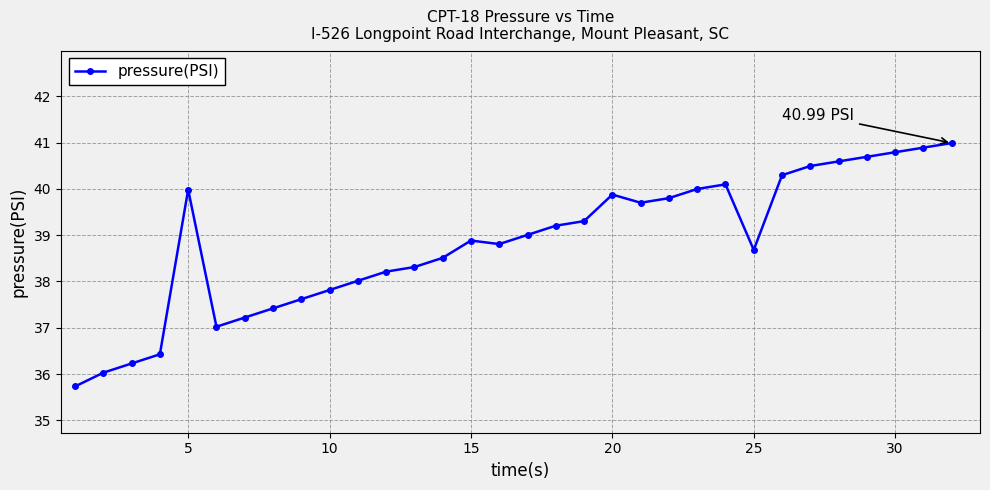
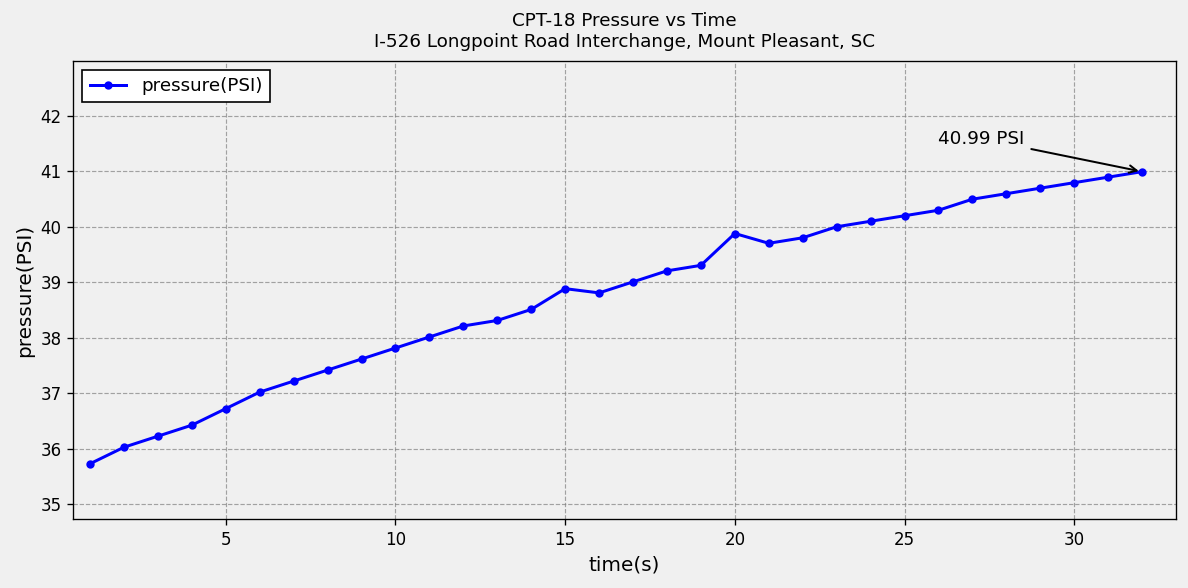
5: 40.0 -> 36.7
25: 38.7 -> 40.2
